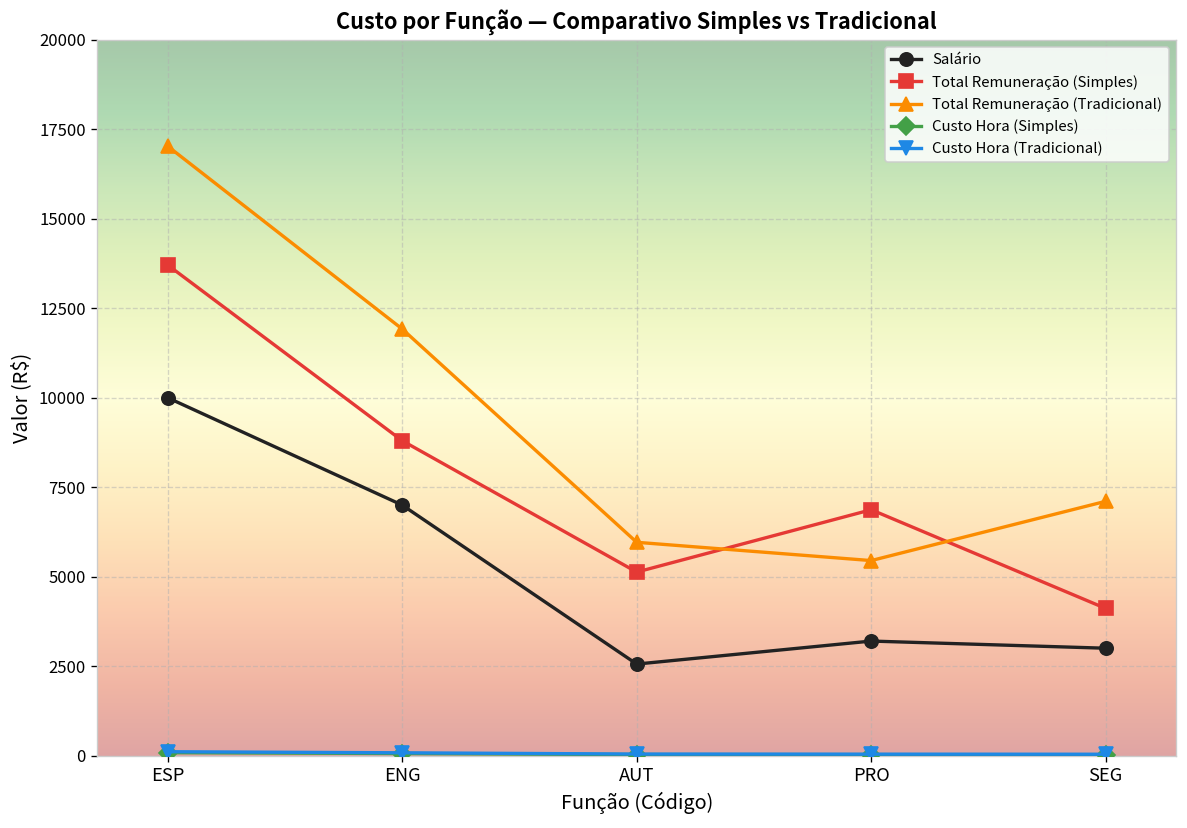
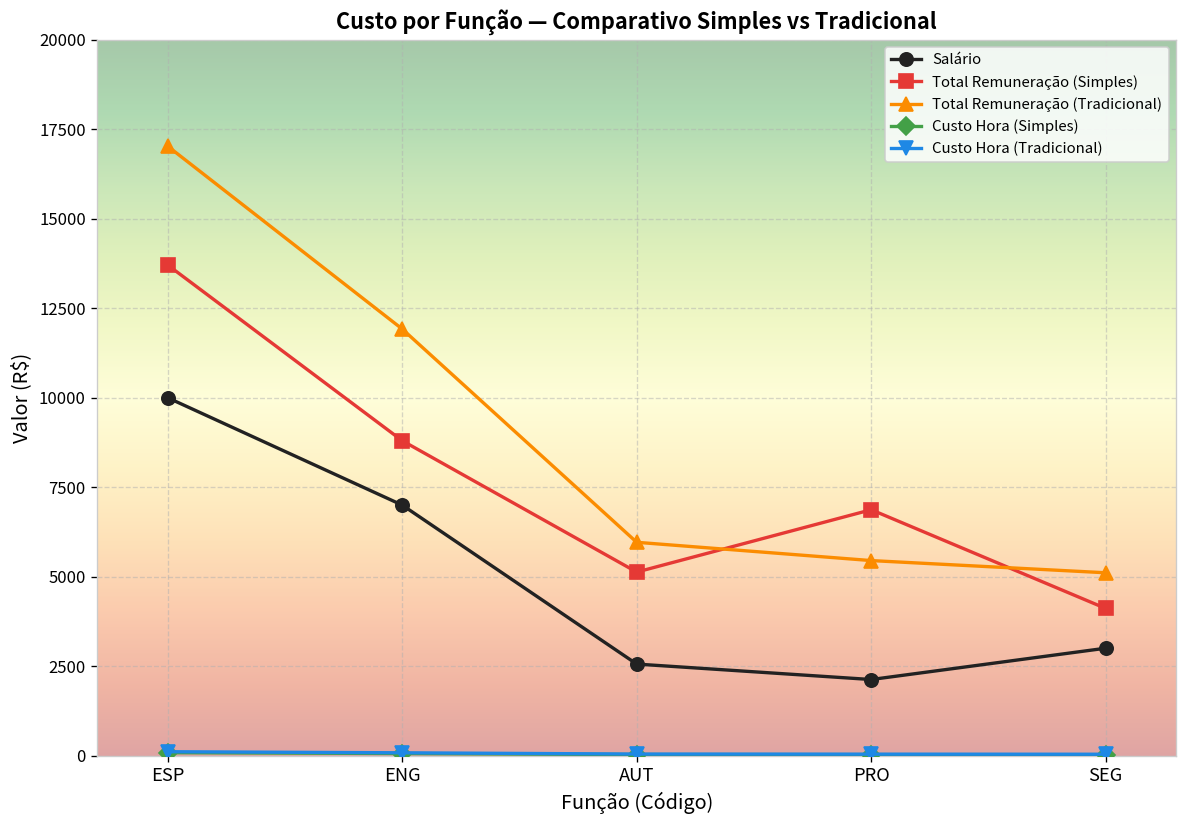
Salário, PRO: 3200 -> 2100
Total Remuneração (Tradicional), SEG: 7100 -> 5100
